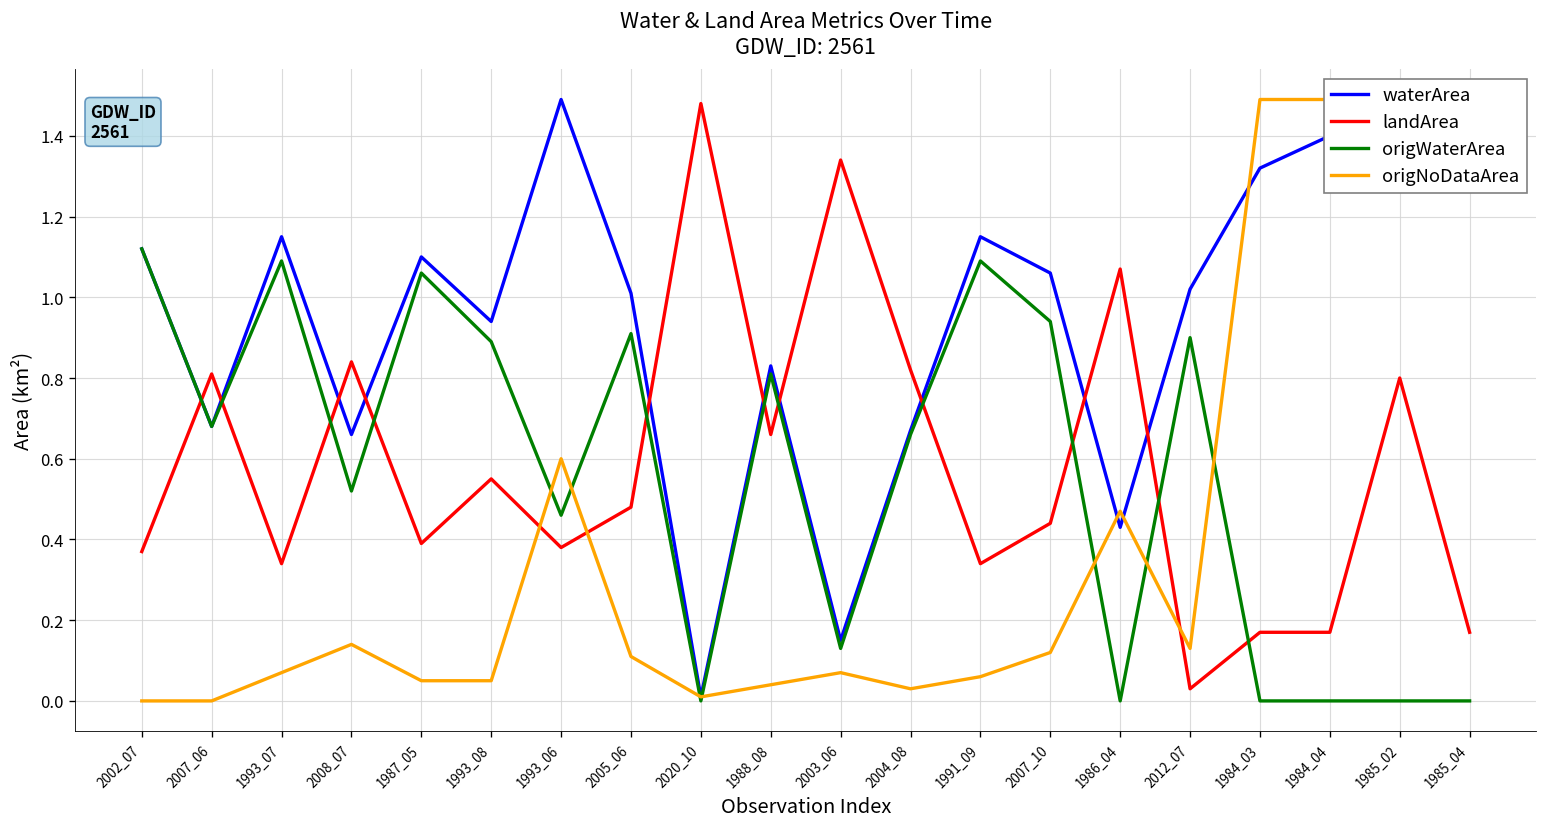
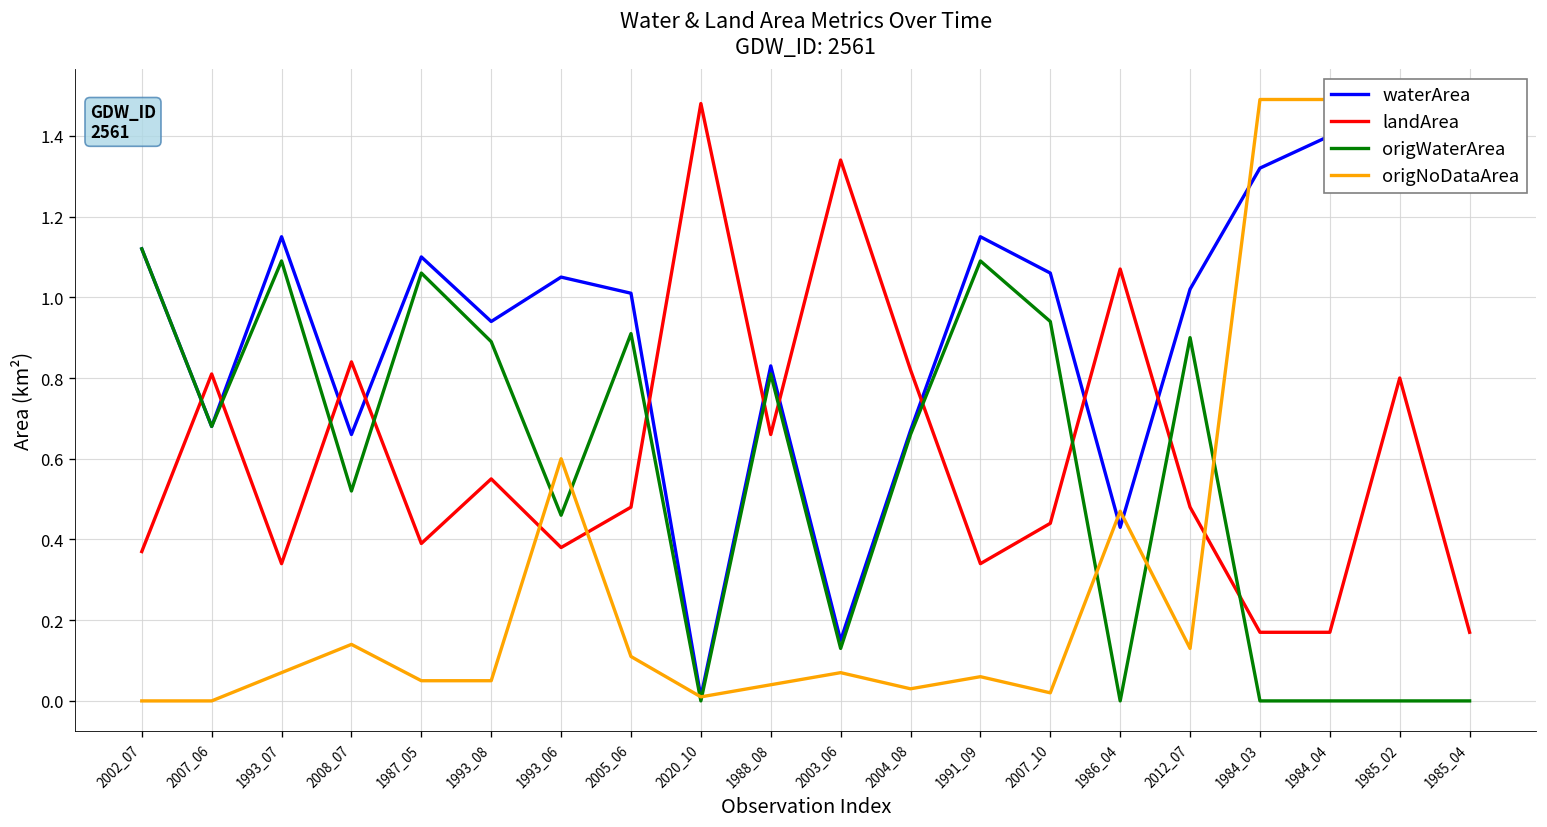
waterArea, 1993_06: 1.49 -> 1.05
origNoDataArea, 2007_10: 0.12 -> 0.02
landArea, 2012_07: 0.03 -> 0.48
